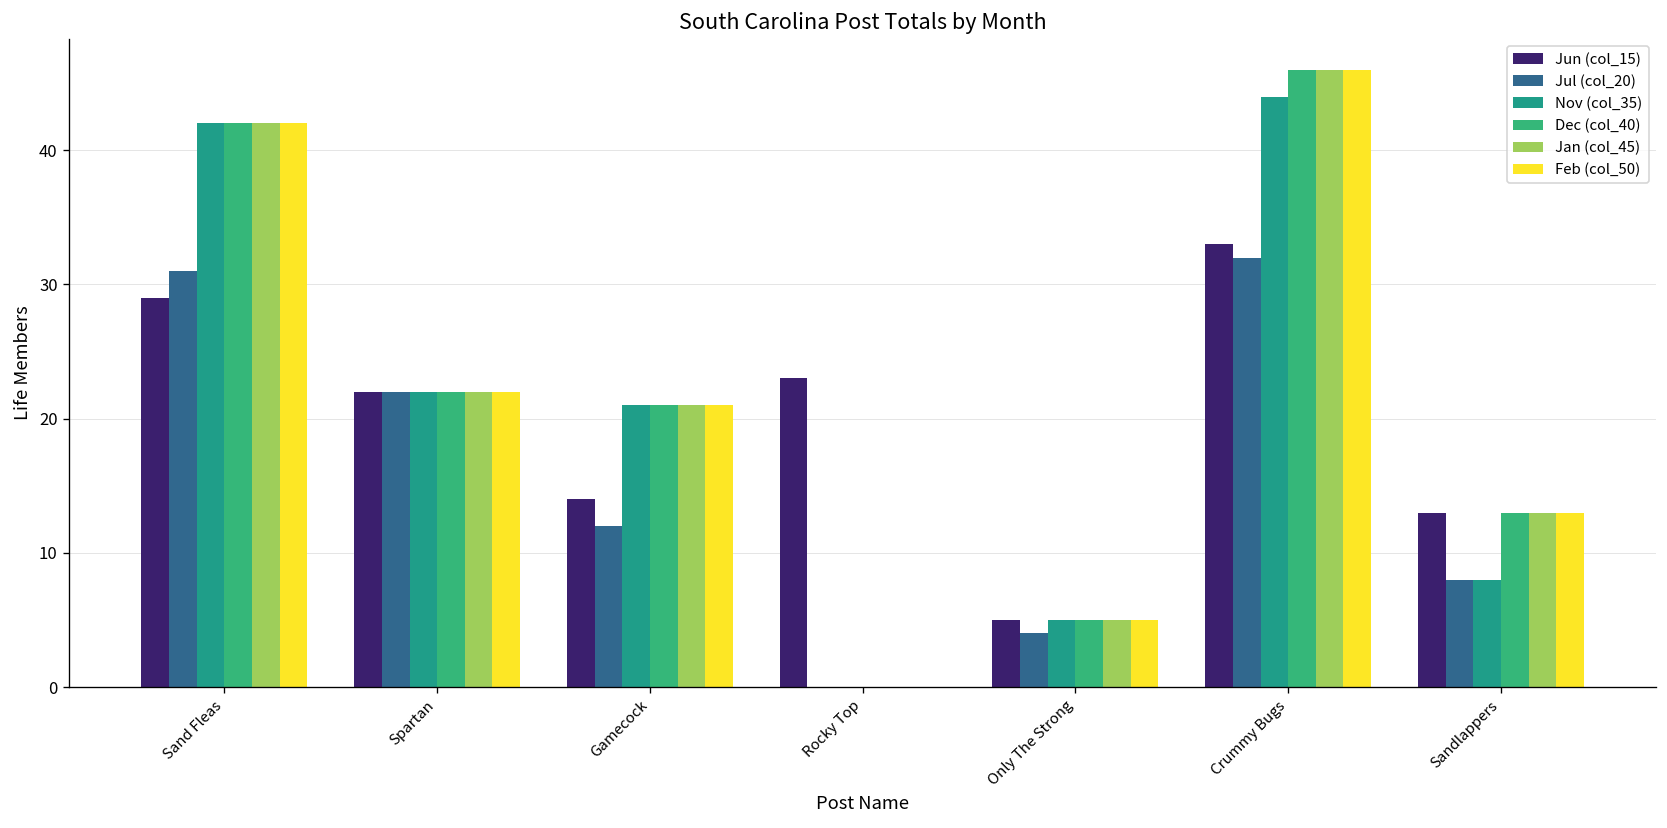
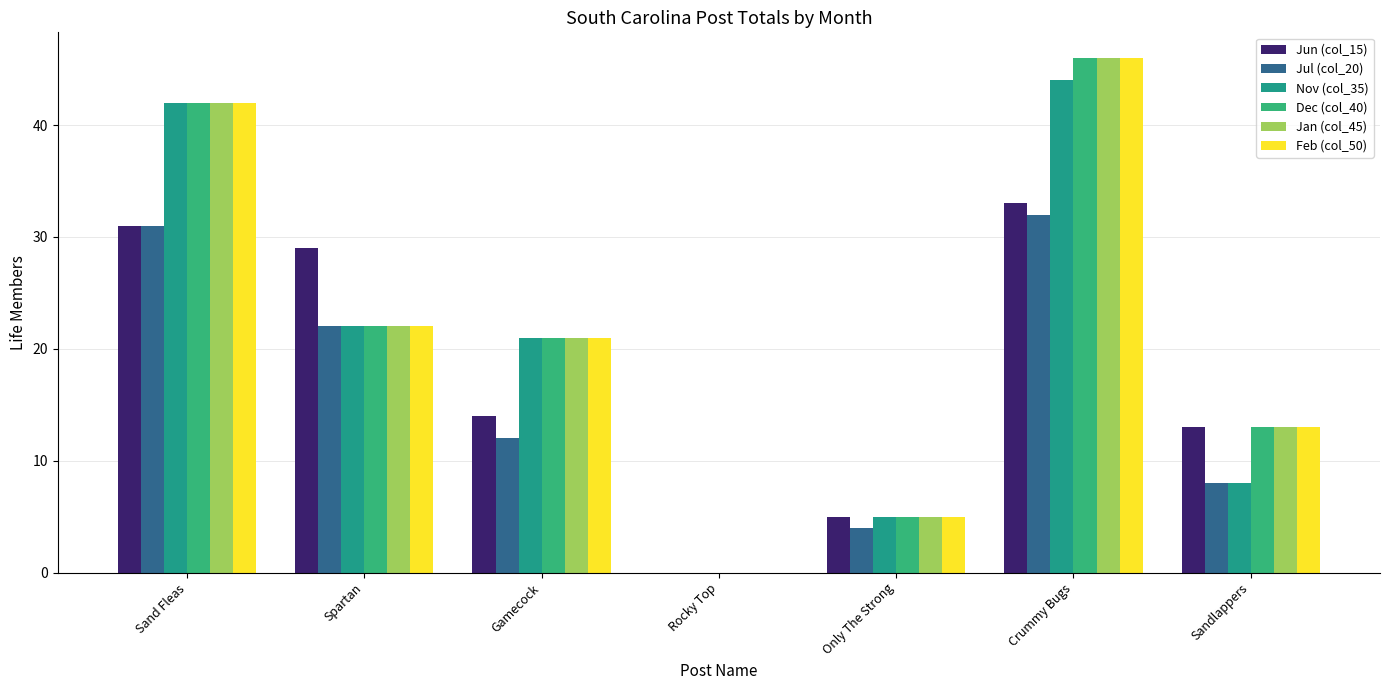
Jun (col_15), Sand Fleas: 29 -> 31
Jun (col_15), Spartan: 22 -> 29
Jun (col_15), Rocky Top: 23 -> 0
